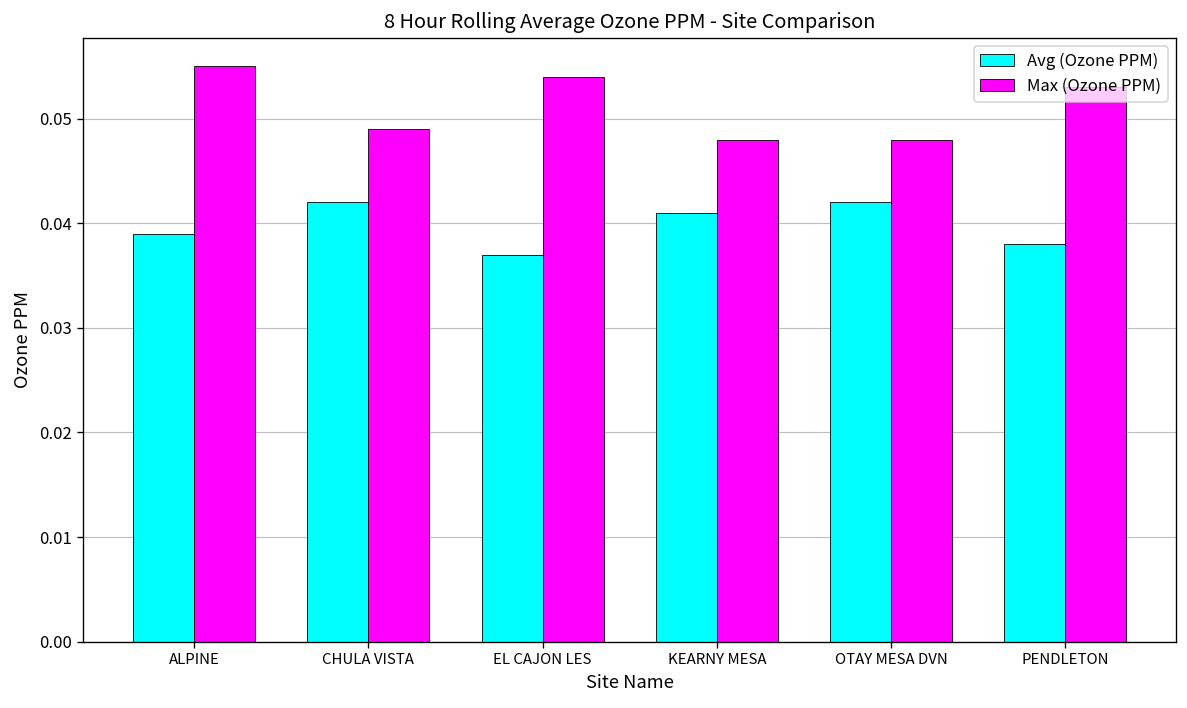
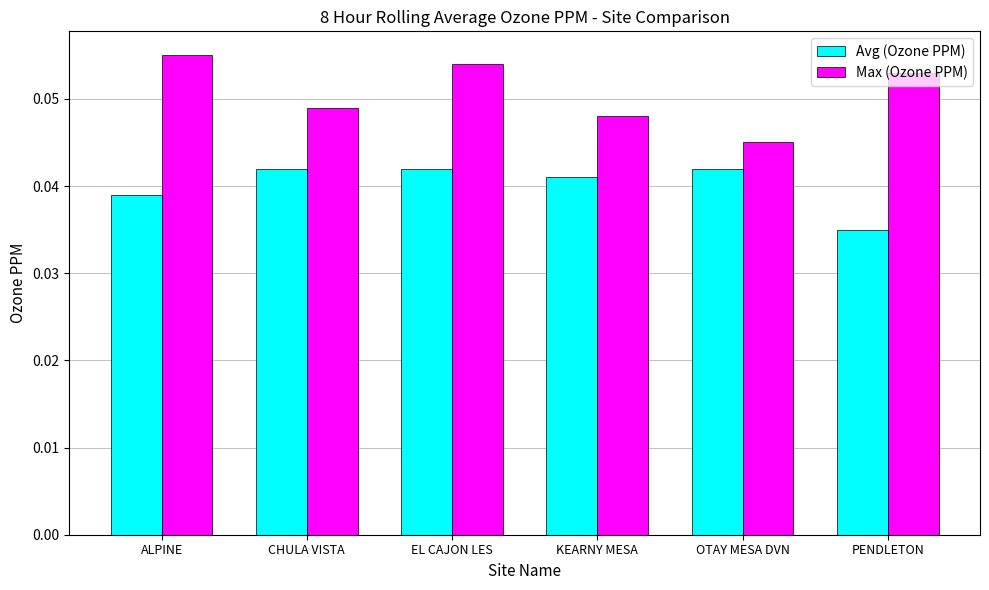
Avg (Ozone PPM), EL CAJON LES: 0.037 -> 0.042
Max (Ozone PPM), OTAY MESA DVN: 0.048 -> 0.045
Avg (Ozone PPM), PENDLETON: 0.038 -> 0.035
